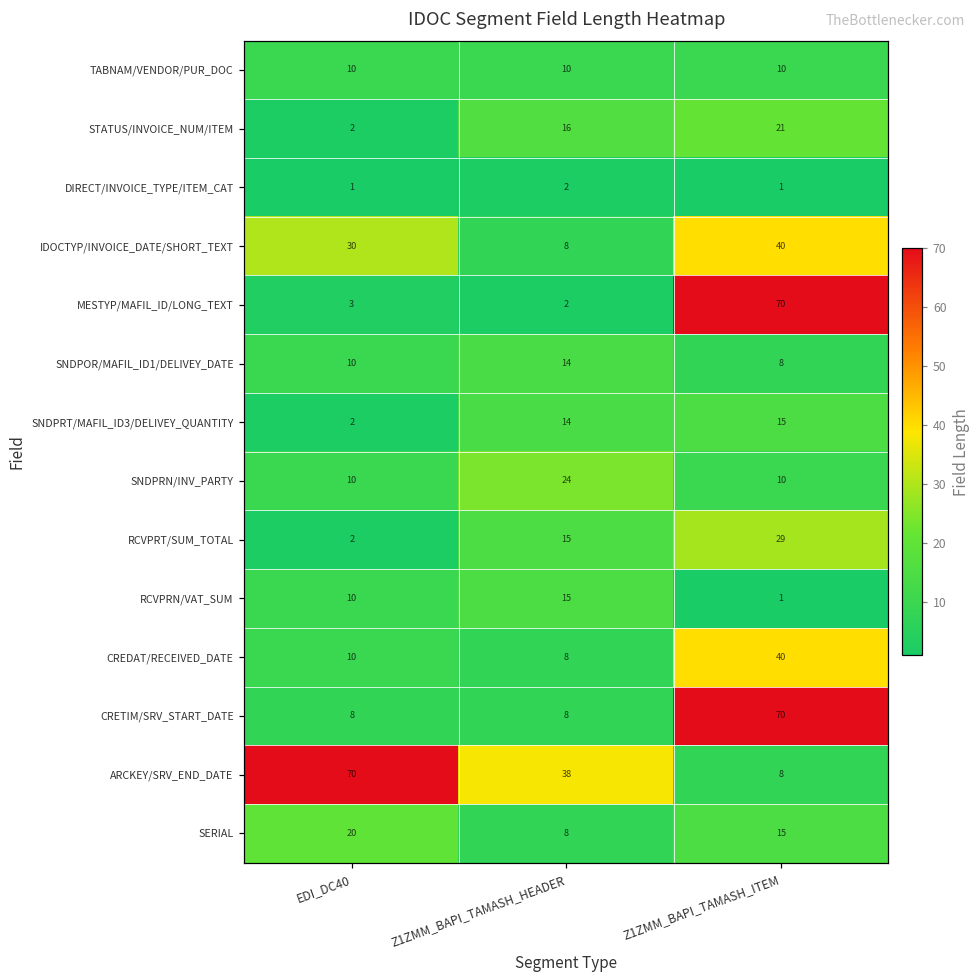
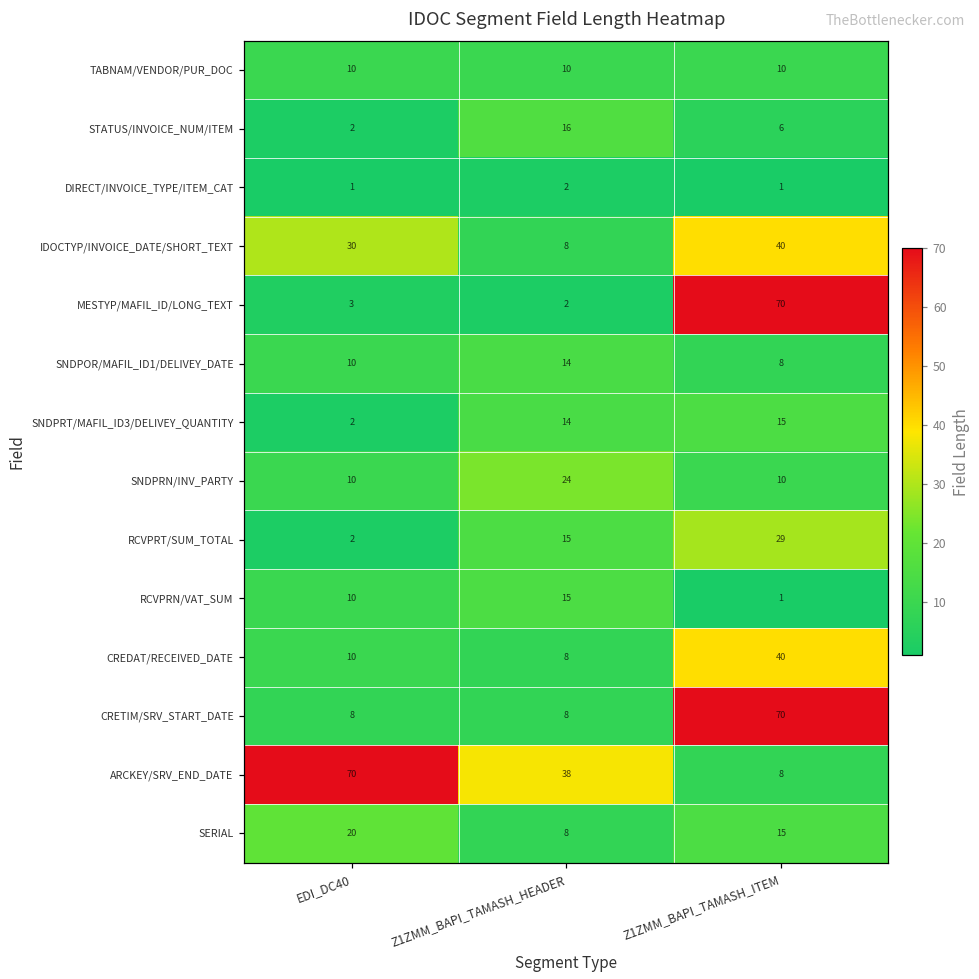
STATUS/INVOICE_NUM/ITEM, Z1ZMM_BAPI_TAMASH_ITEM: 21 -> 6
